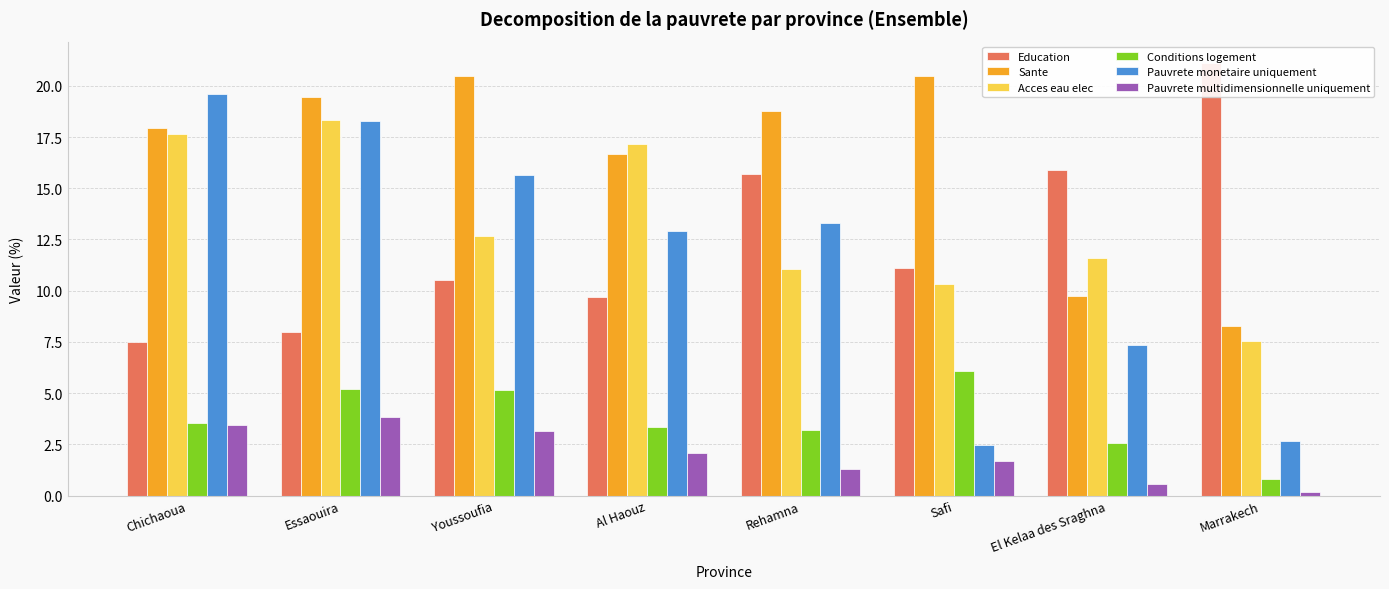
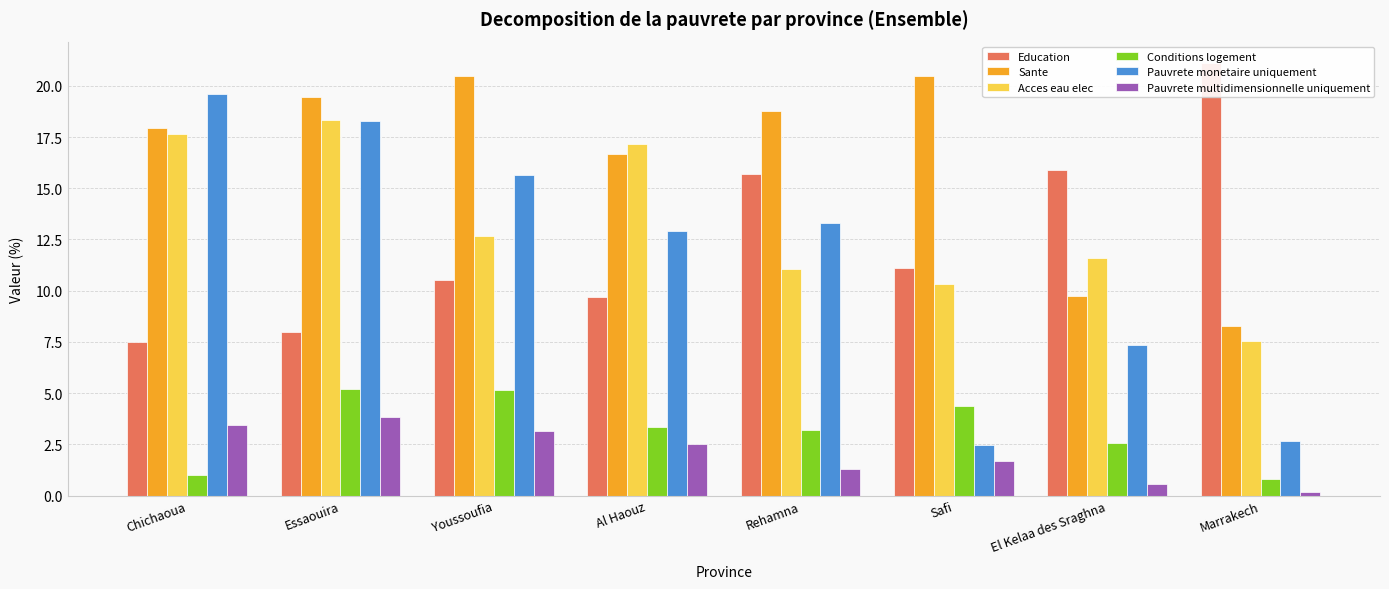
Conditions logement, Chichaoua: 3.6 -> 1.0
Pauvrete multidimensionnelle uniquement, Al Haouz: 2.1 -> 2.5
Conditions logement, Safi: 6.1 -> 4.4
